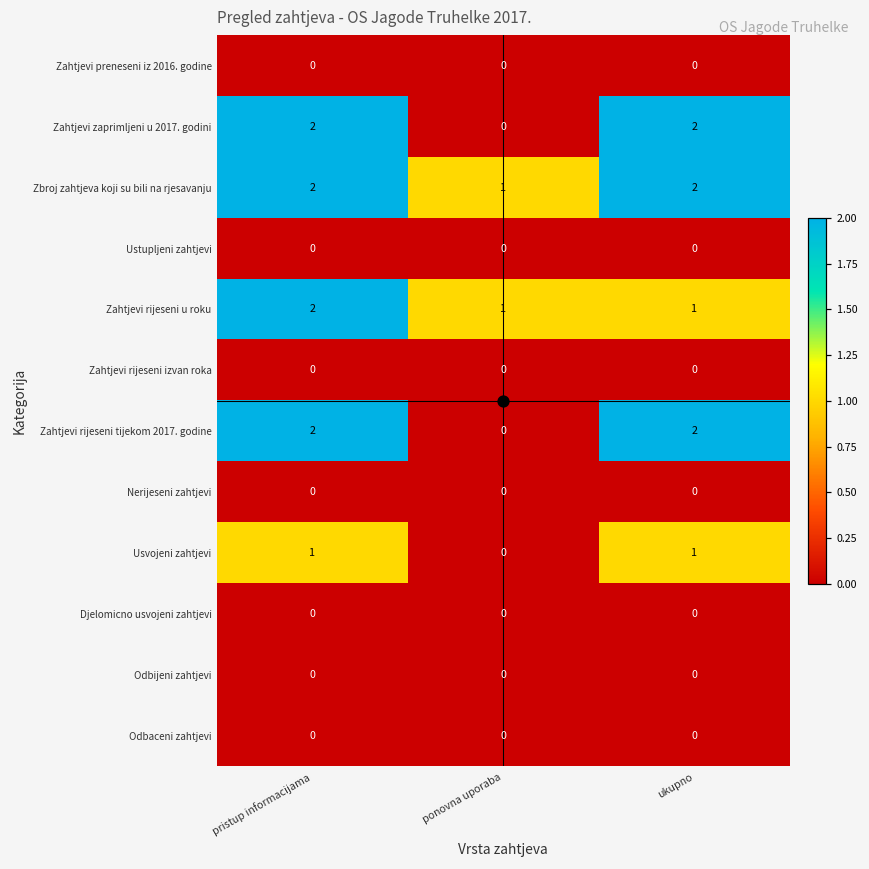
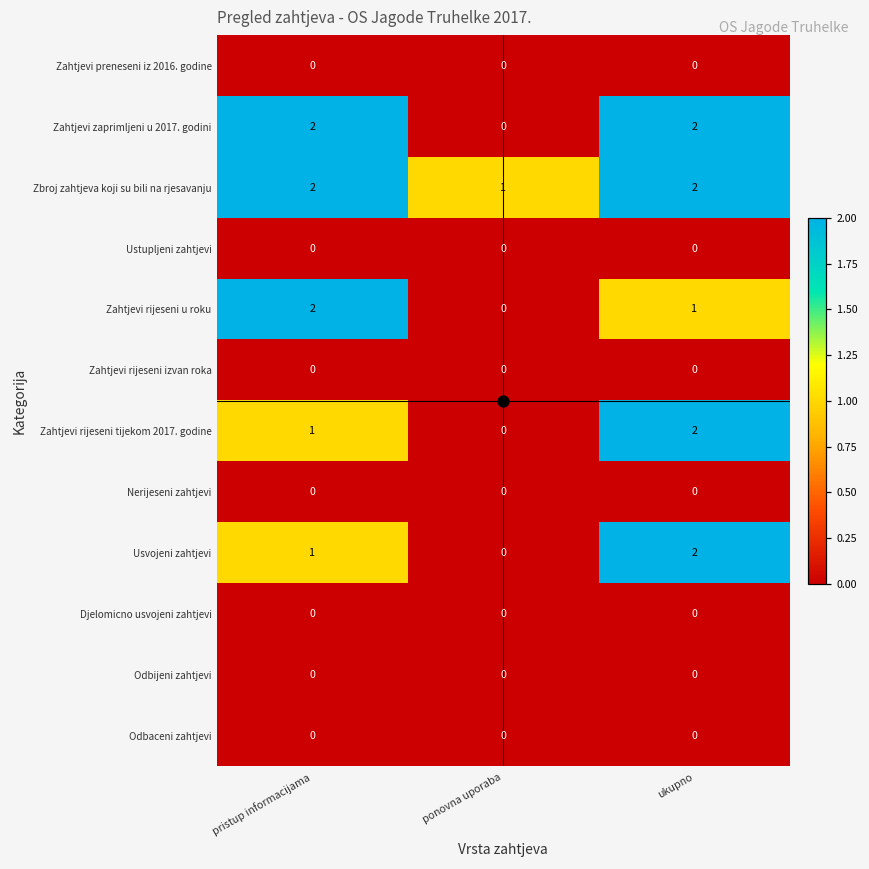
Zahtjevi rijeseni u roku, ponovna uporaba: 1 -> 0
Zahtjevi rijeseni tijekom 2017. godine, pristup informacijama: 2 -> 1
Usvojeni zahtjevi, ukupno: 1 -> 2
